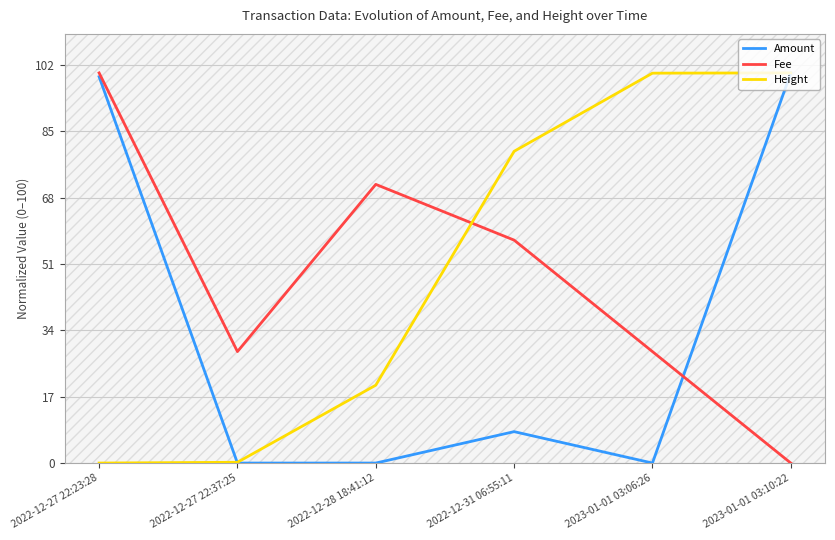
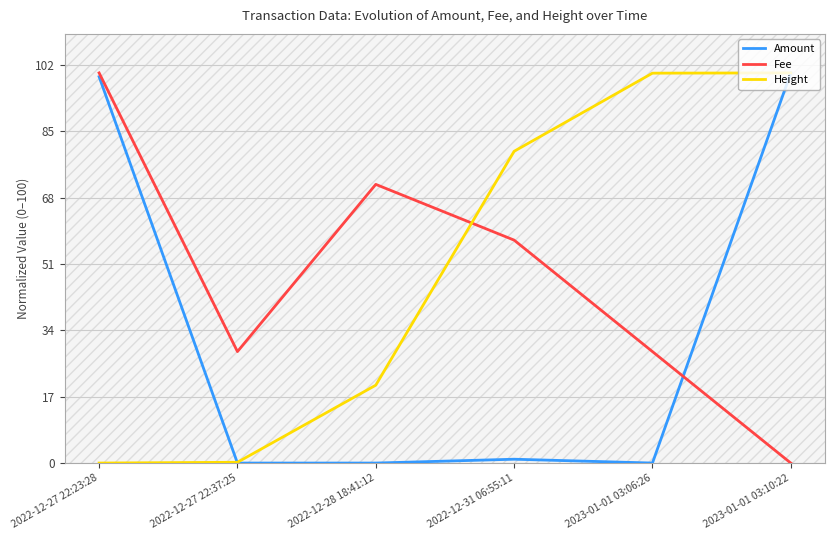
Amount, 2022-12-31 06:55:11: 8 -> 1
